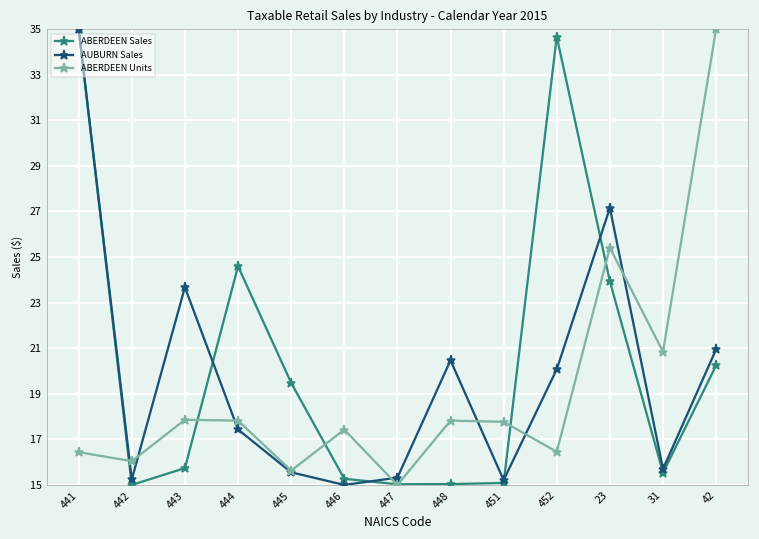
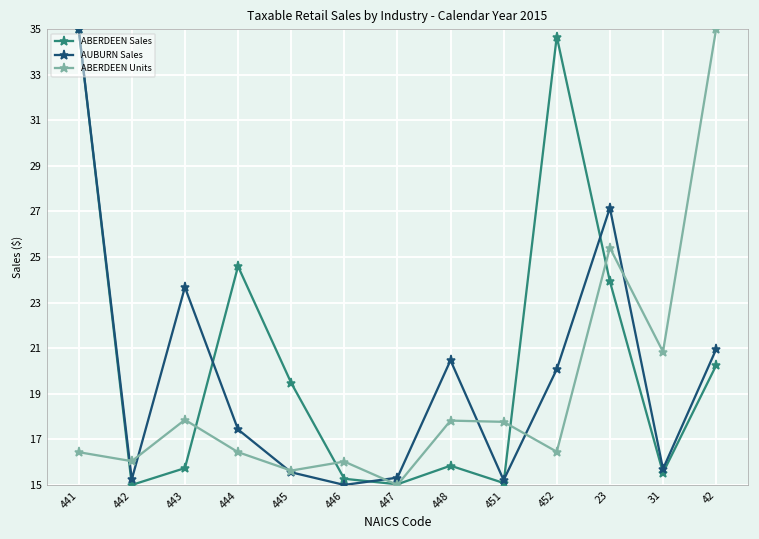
ABERDEEN Units, 444: 17.8 -> 16.4
ABERDEEN Units, 446: 17.4 -> 16.0
ABERDEEN Sales, 448: 15.0 -> 15.8
